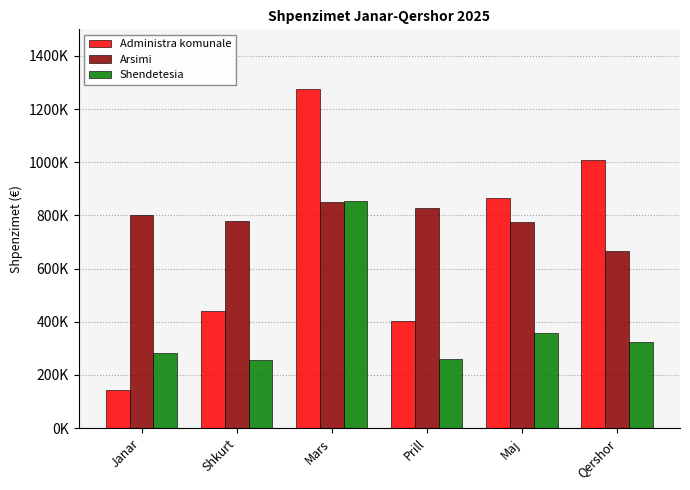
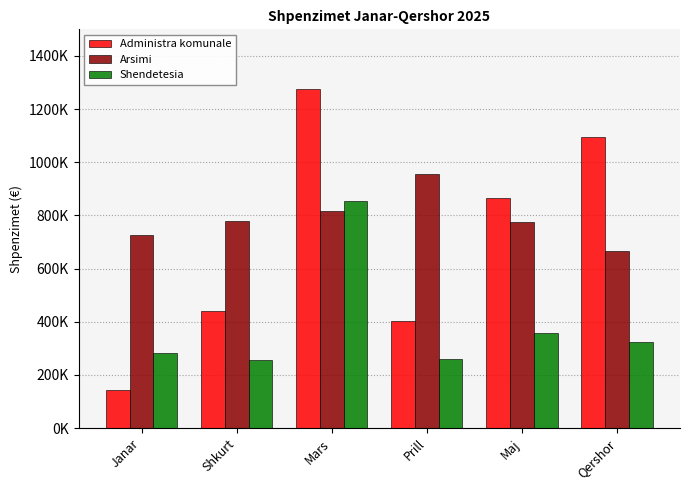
Arsimi, Janar: 800000 -> 730000
Arsimi, Mars: 850000 -> 820000
Arsimi, Prill: 830000 -> 960000
Administra komunale, Qershor: 1010000 -> 1090000
